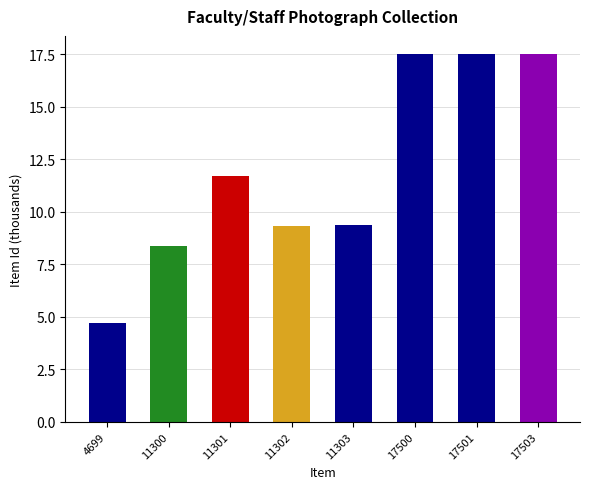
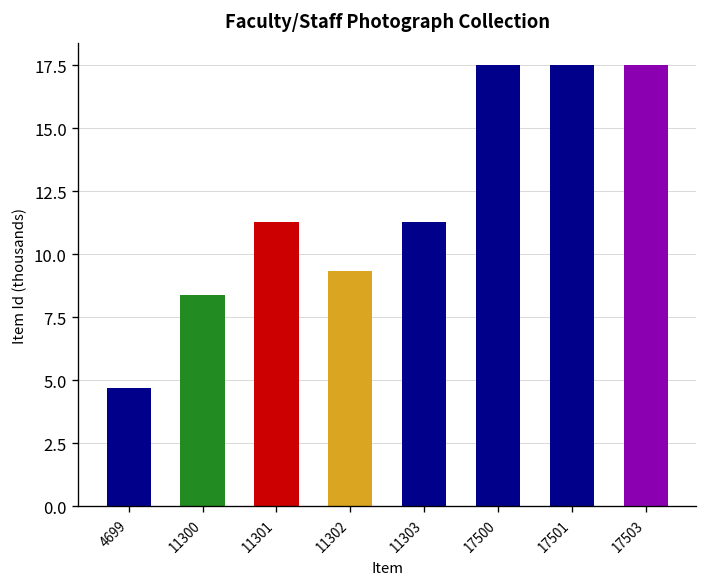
11301: 11.7 -> 11.3
11303: 9.4 -> 11.3
